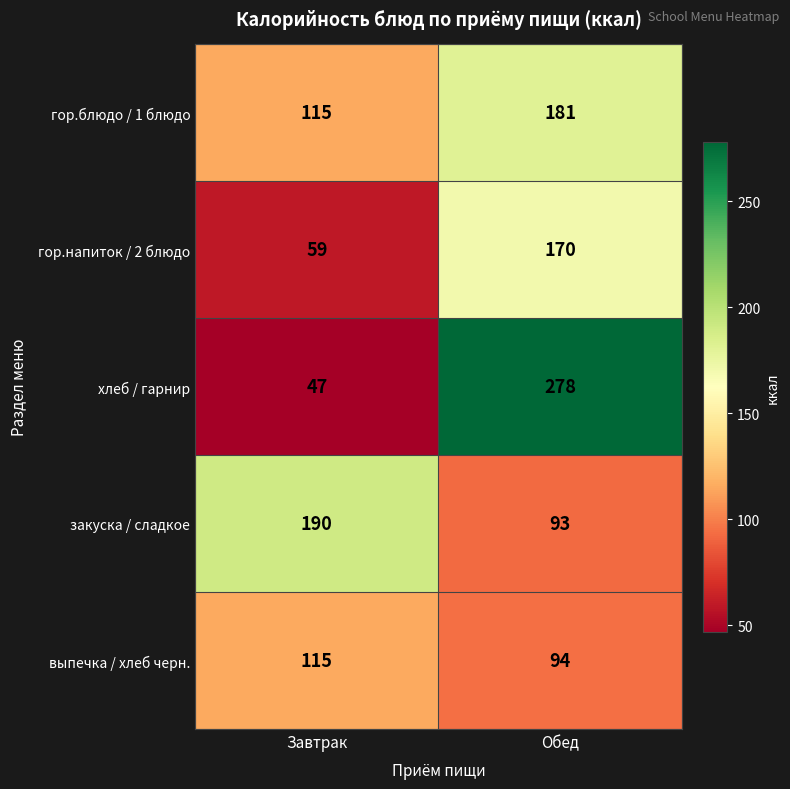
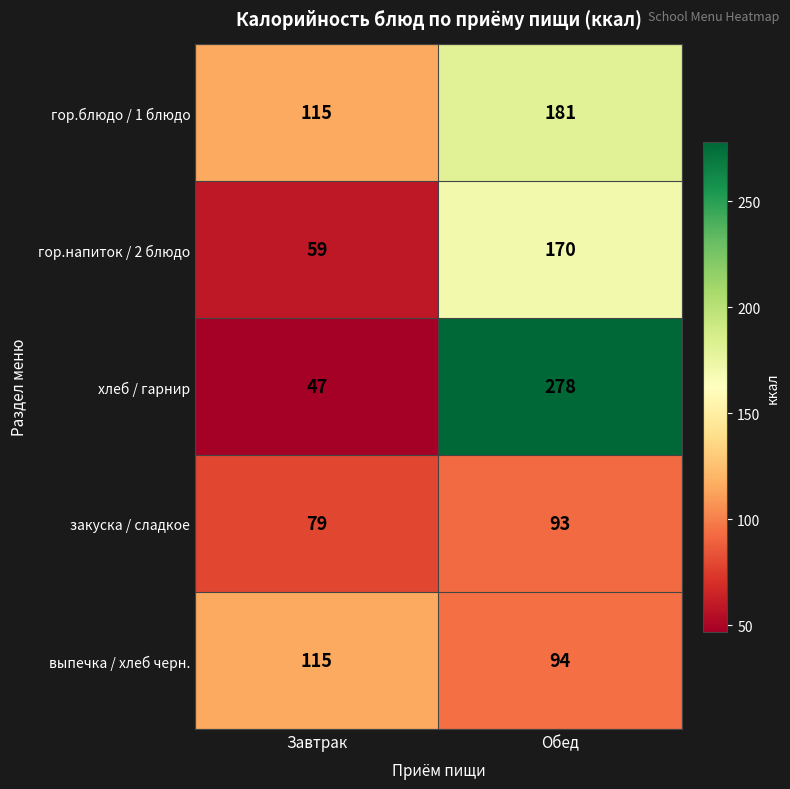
закуска / сладкое, Завтрак: 190 -> 79
